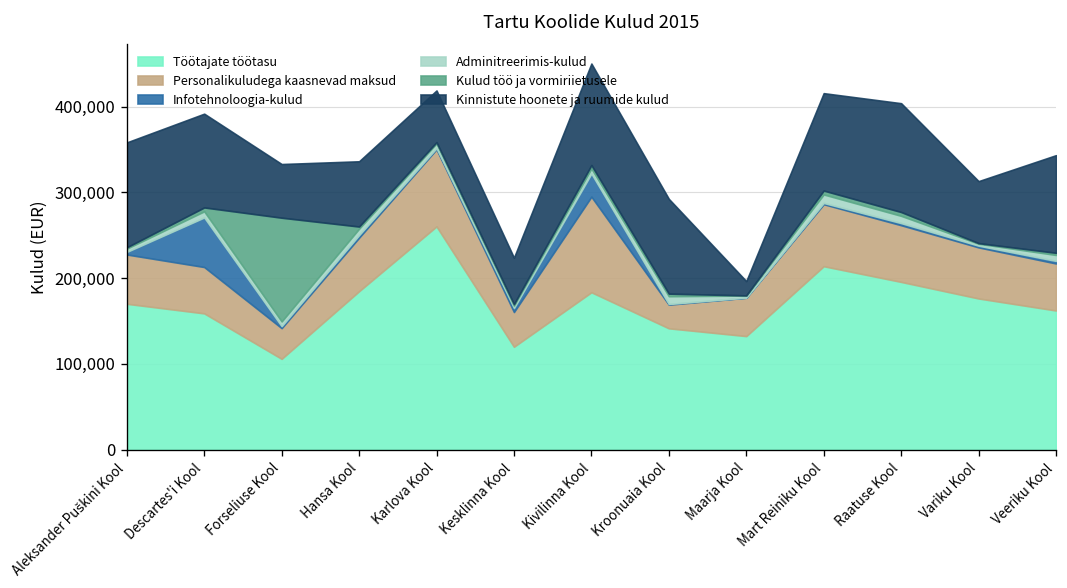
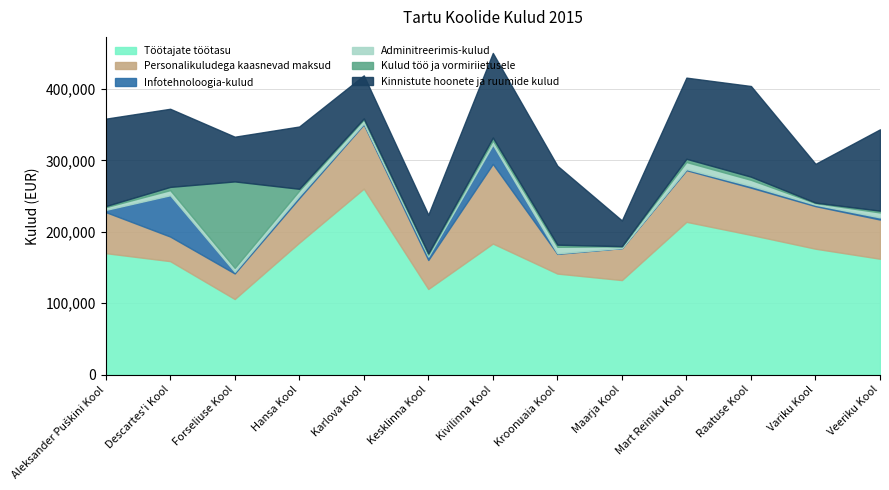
Personalikuludega kaasnevad maksud, Descartes'i Kool: 50,000 -> 30,000
Kinnistute hoonete ja ruumide kulud, Hansa Kool: 80,000 -> 90,000
Kinnistute hoonete ja ruumide kulud, Maarja Kool: 20,000 -> 40,000
Kinnistute hoonete ja ruumide kulud, Variku Kool: 70,000 -> 50,000
